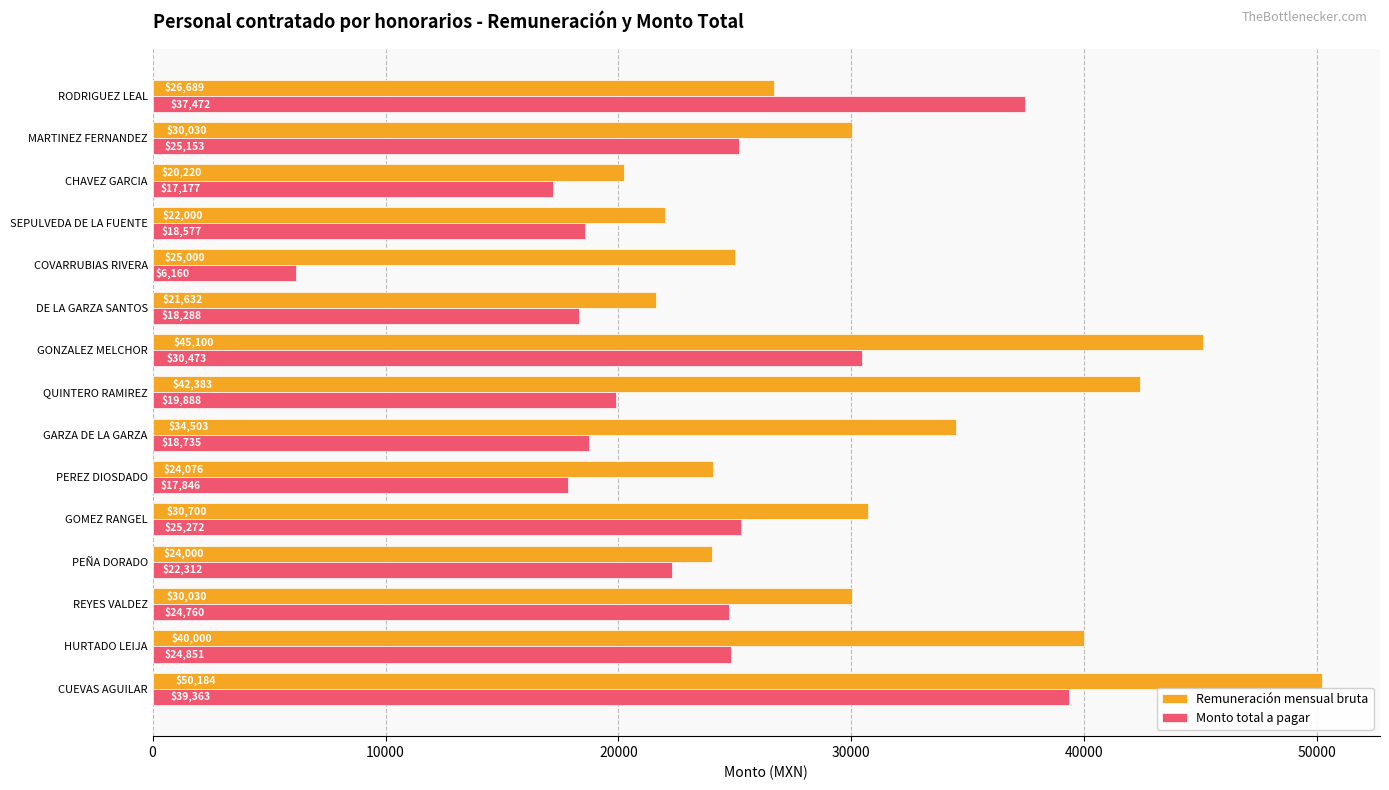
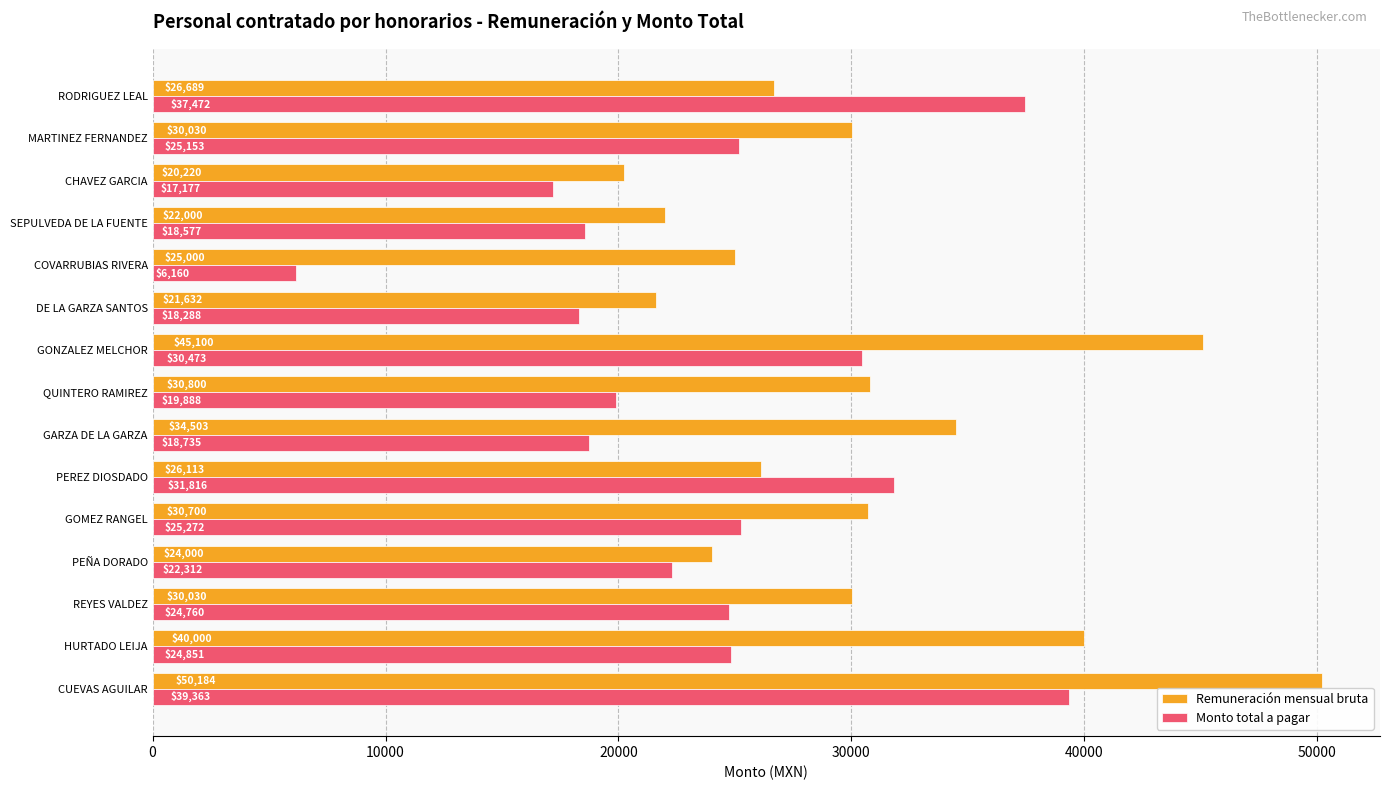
Remuneración mensual bruta, QUINTERO RAMIREZ: $42,383 -> $30,800
Remuneración mensual bruta, PEREZ DIOSDADO: $24,076 -> $26,113
Monto total a pagar, PEREZ DIOSDADO: $17,846 -> $31,816
